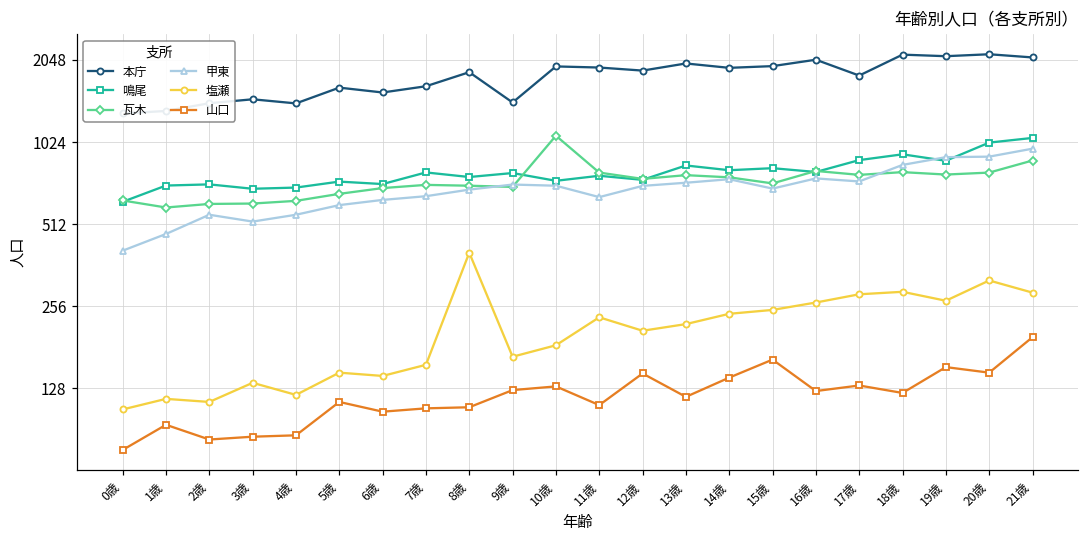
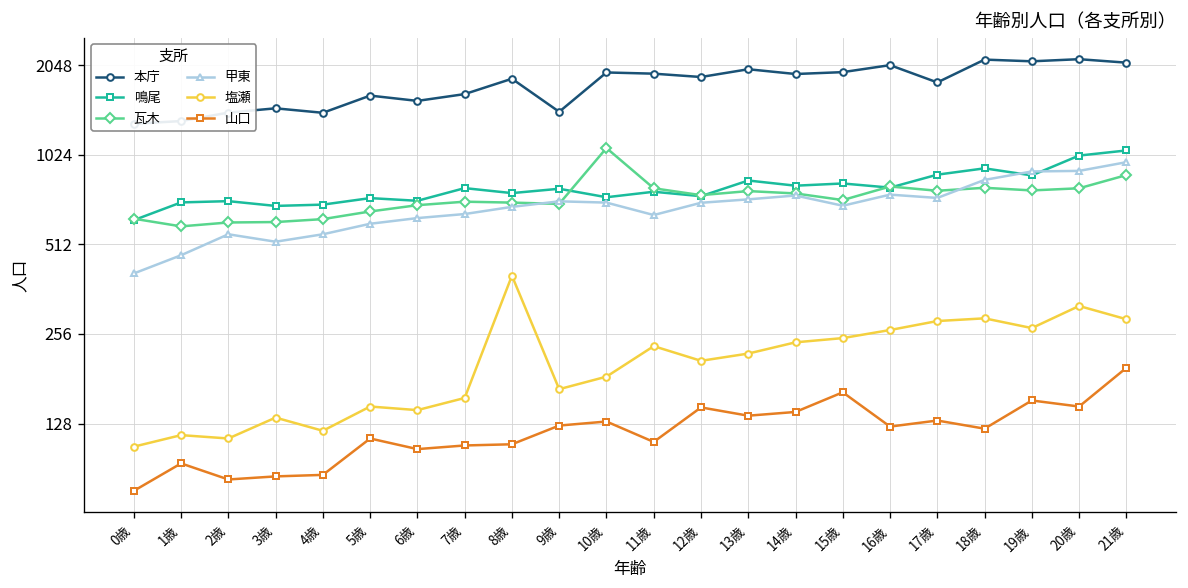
山口, 13歳: 120 -> 140
